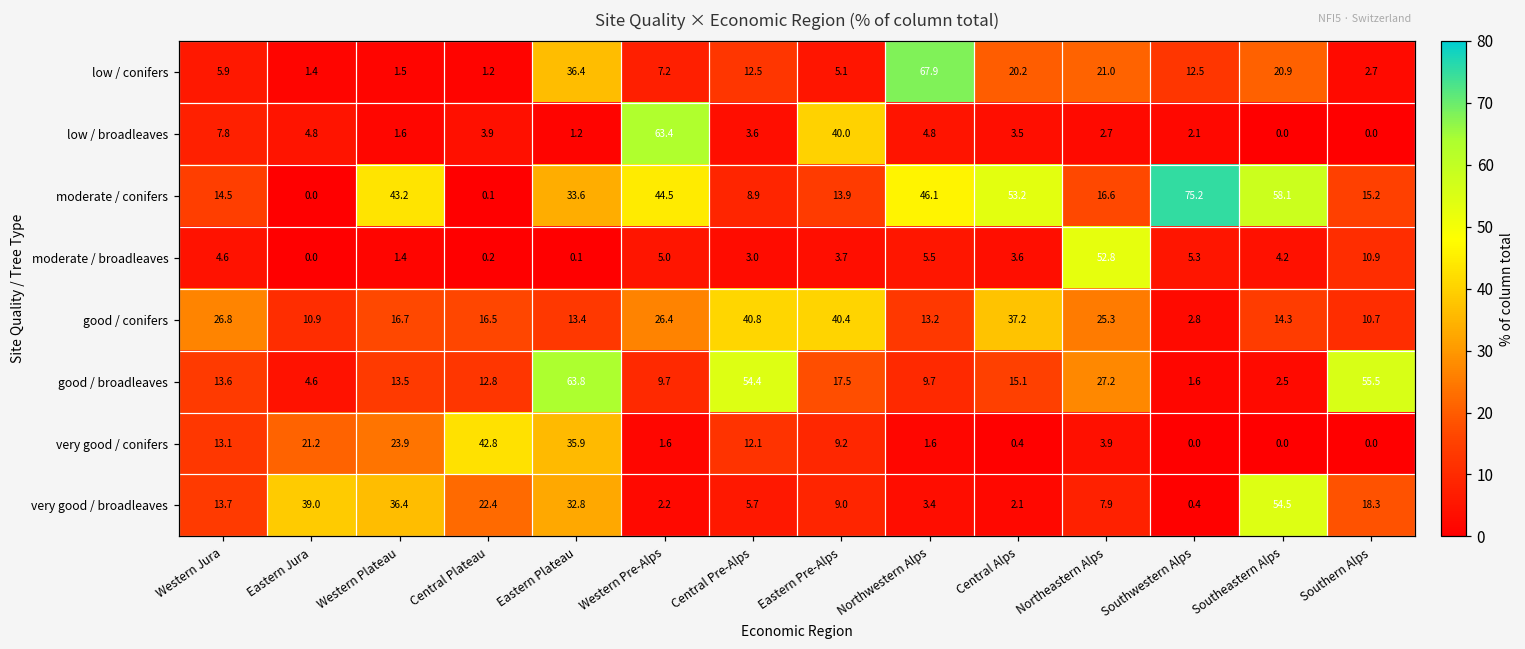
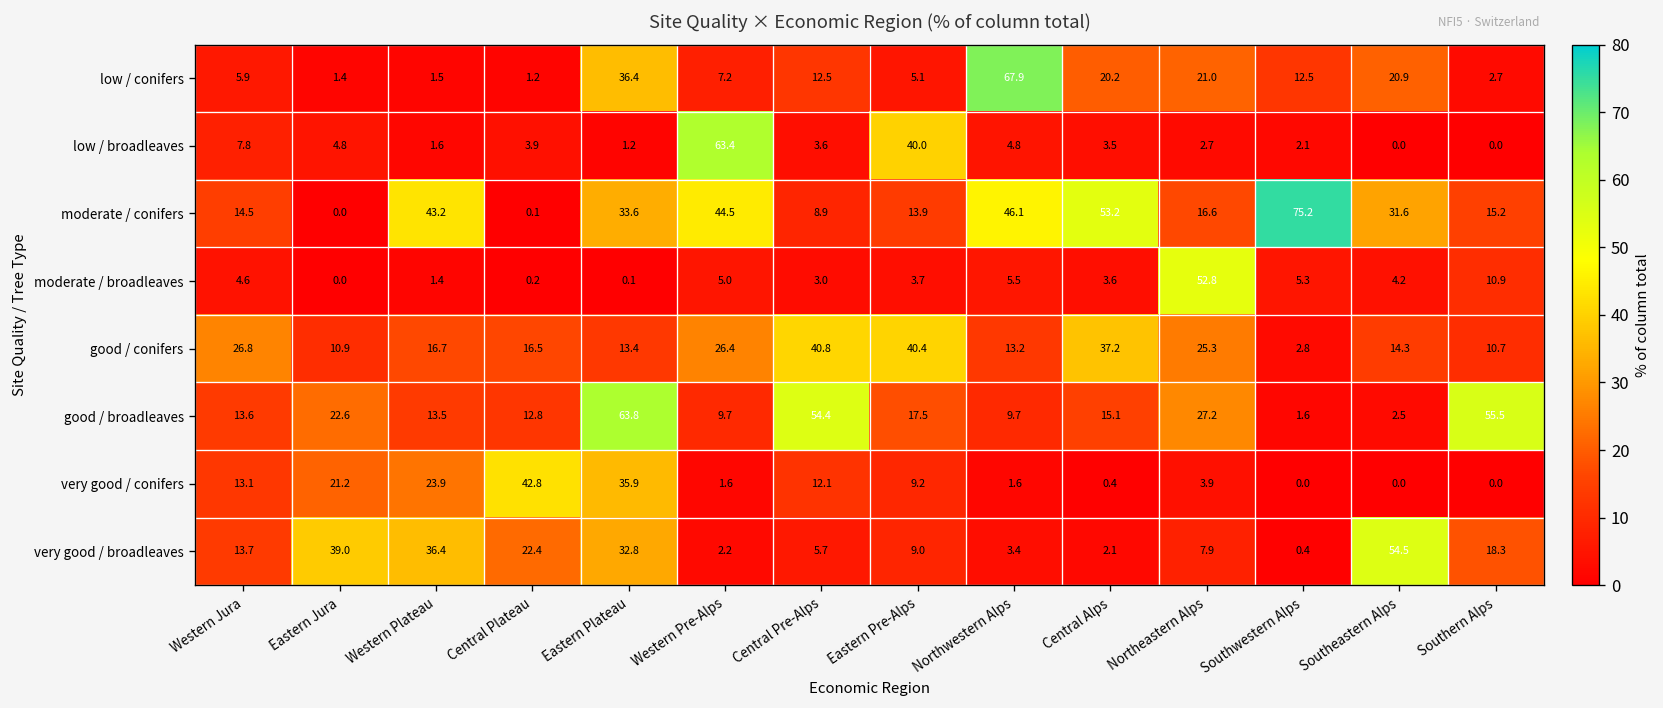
moderate / conifers, Southeastern Alps: 58.1 -> 31.6
good / broadleaves, Eastern Jura: 4.6 -> 22.6
